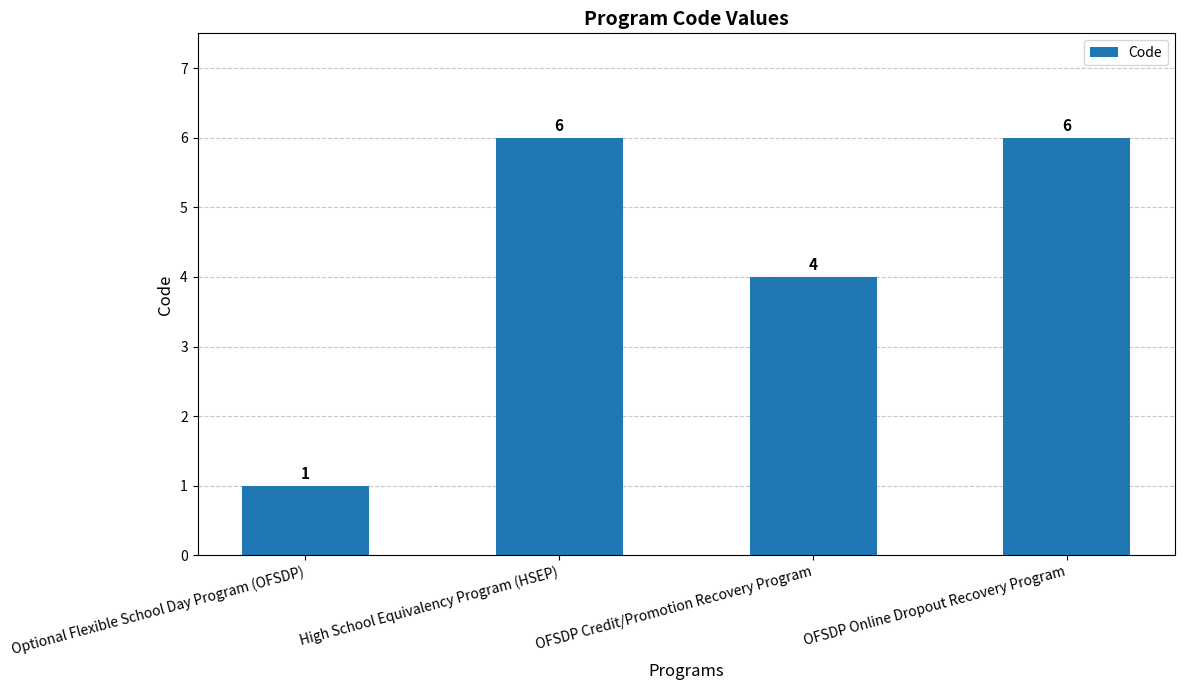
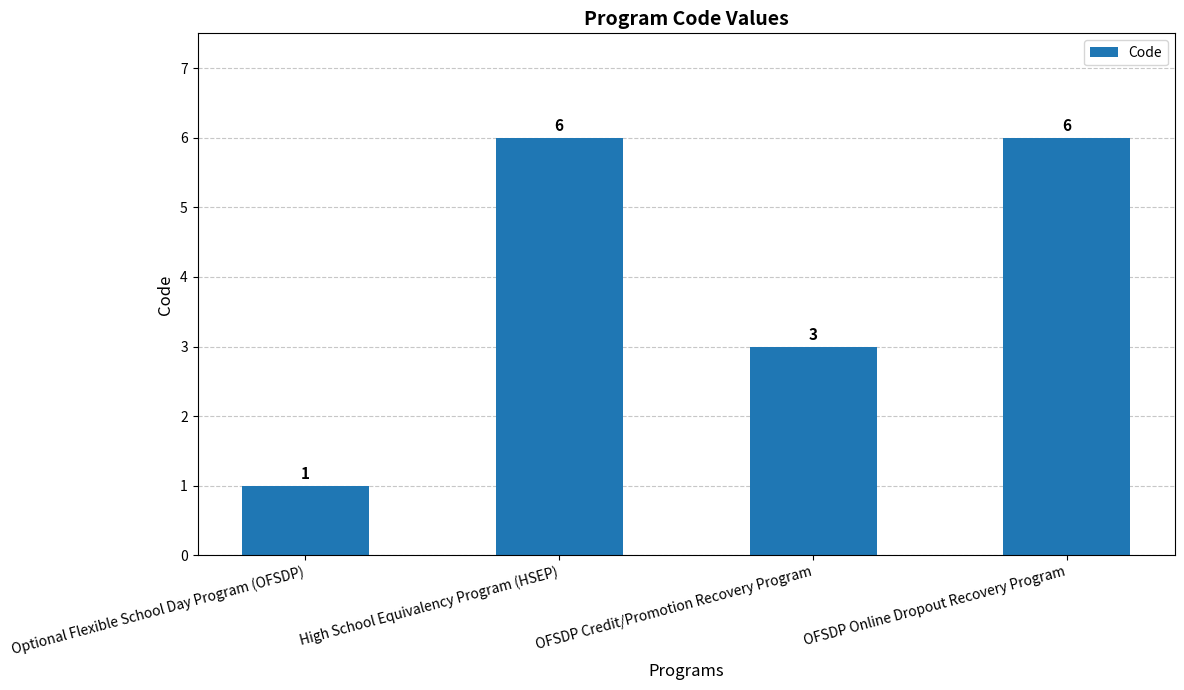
OFSDP Credit/Promotion Recovery Program: 4 -> 3
